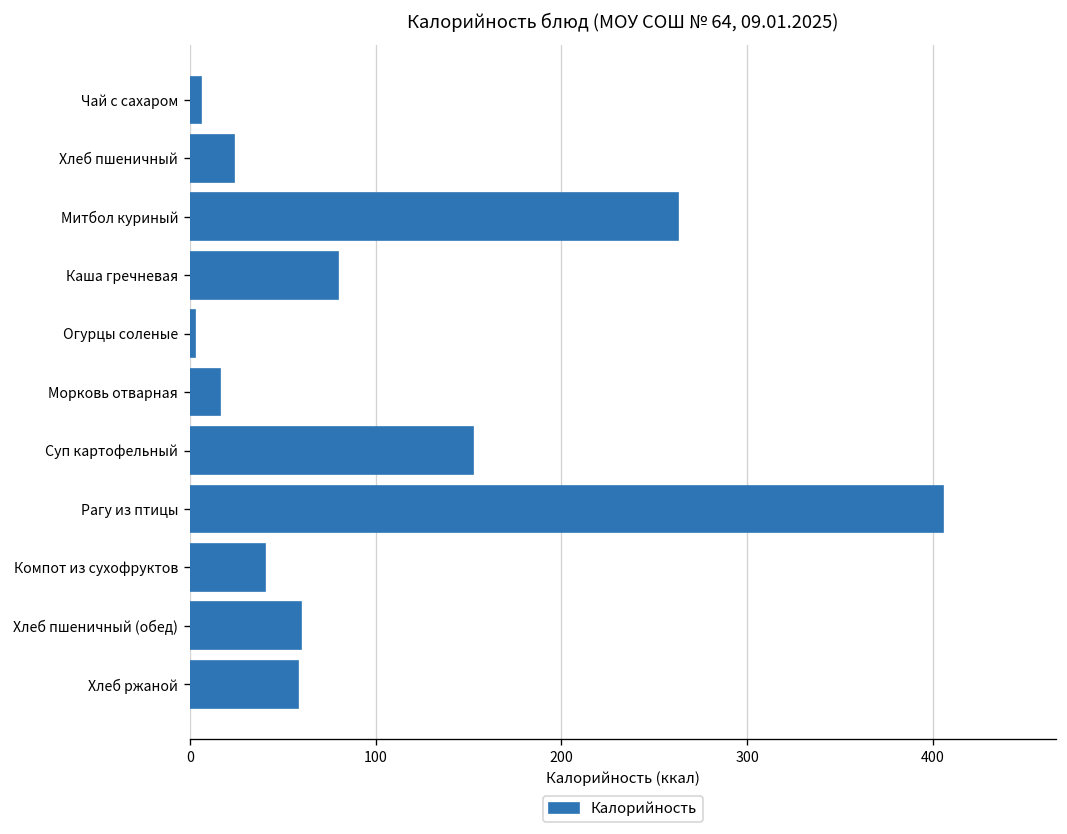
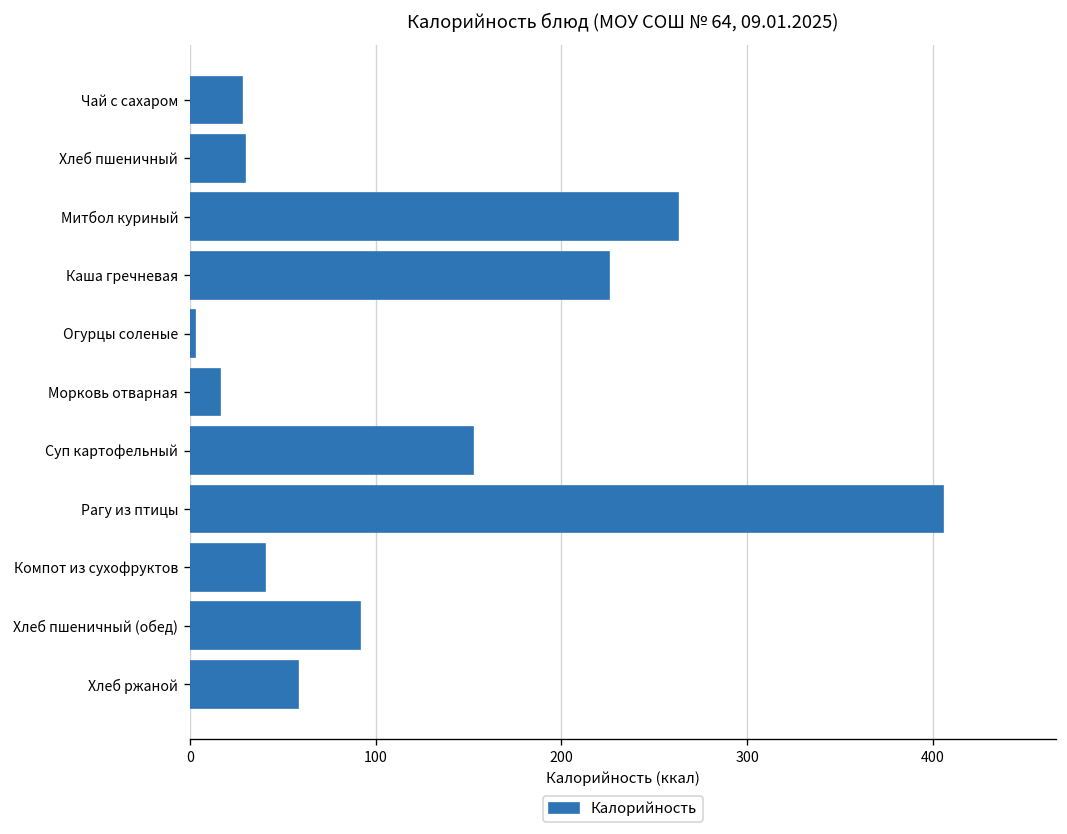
Чай с сахаром: 6 -> 28
Хлеб пшеничный: 24 -> 30
Каша гречневая: 80 -> 226
Хлеб пшеничный (обед): 60 -> 92
